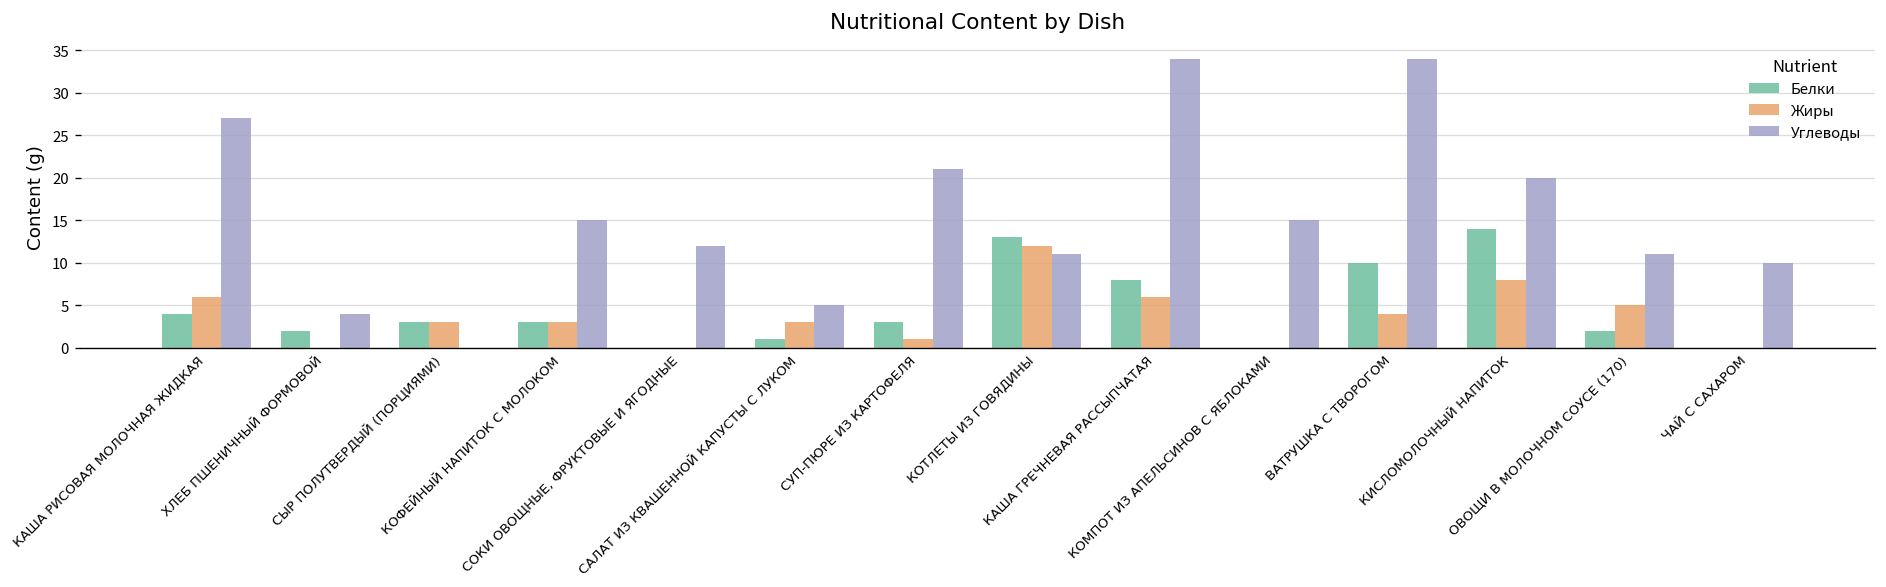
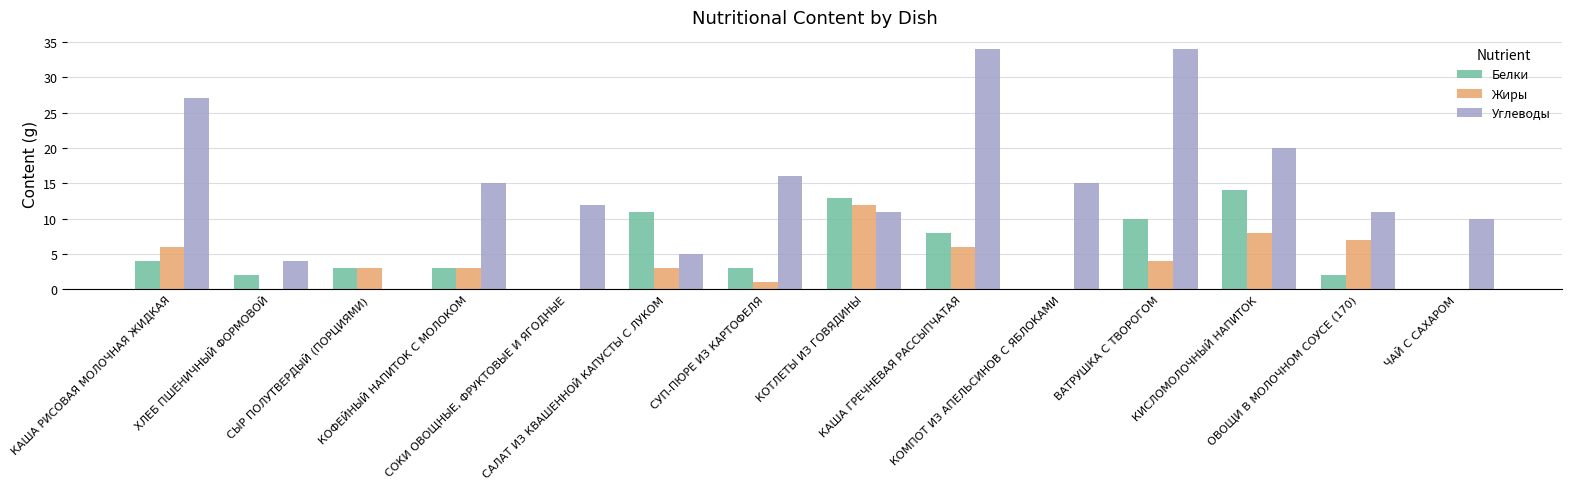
Белки, САЛАТ ИЗ КВАШЕННОЙ КАПУСТЫ С ЛУКОМ: 1 -> 11
Углеводы, СУП-ПЮРЕ ИЗ КАРТОФЕЛЯ: 21 -> 16
Жиры, ОВОЩИ В МОЛОЧНОМ СОУСЕ (170): 5 -> 7
